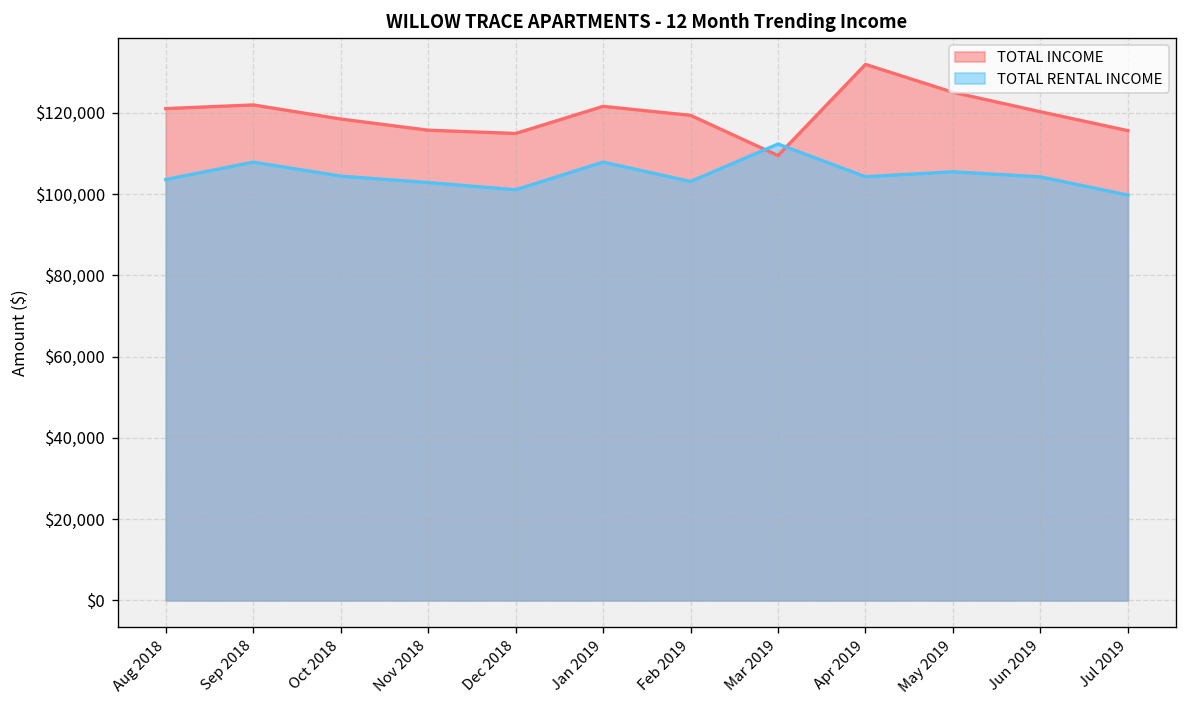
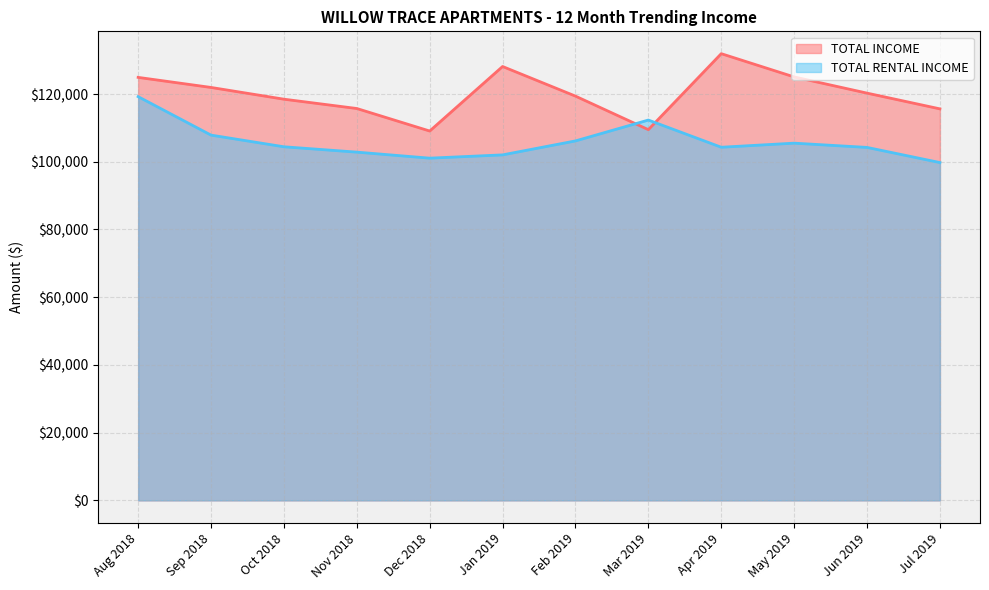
TOTAL INCOME, Aug 2018: $121,000 -> $125,000
TOTAL RENTAL INCOME, Aug 2018: $104,000 -> $119,000
TOTAL INCOME, Dec 2018: $115,000 -> $109,000
TOTAL INCOME, Jan 2019: $122,000 -> $128,000
TOTAL RENTAL INCOME, Jan 2019: $108,000 -> $102,000
TOTAL RENTAL INCOME, Feb 2019: $103,000 -> $106,000
